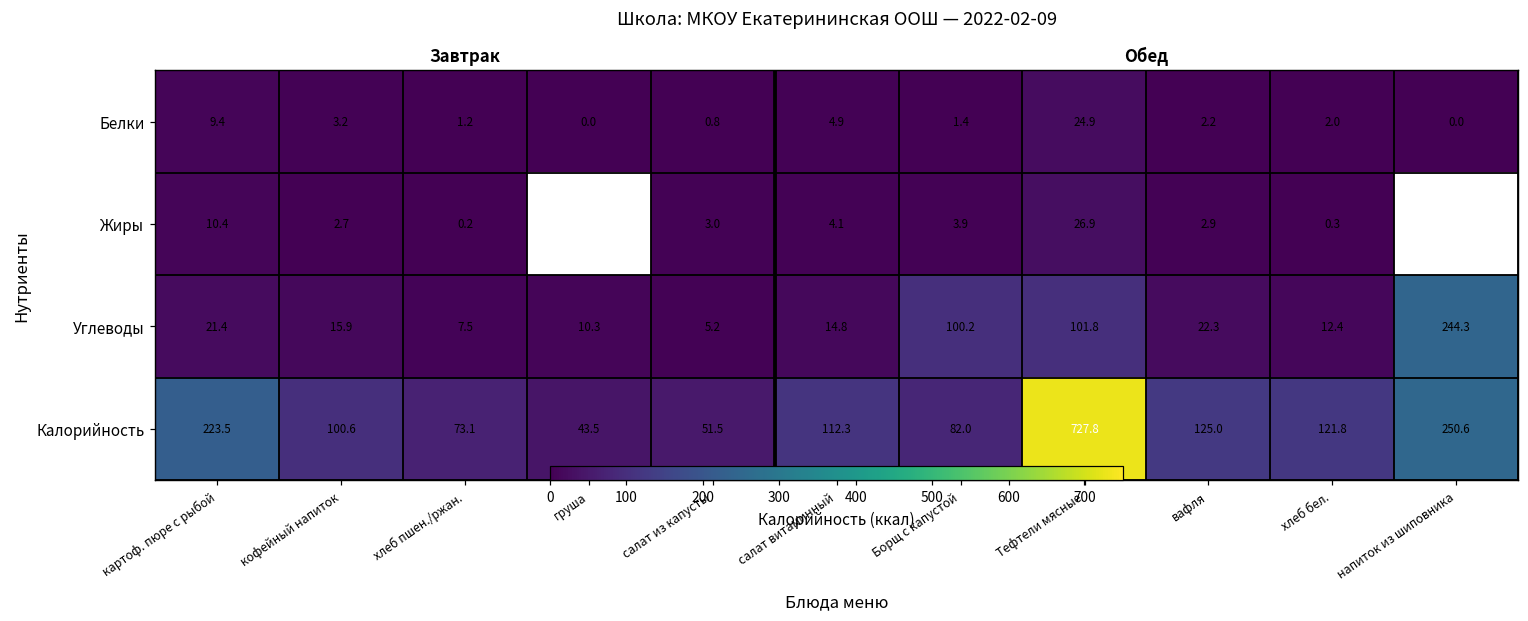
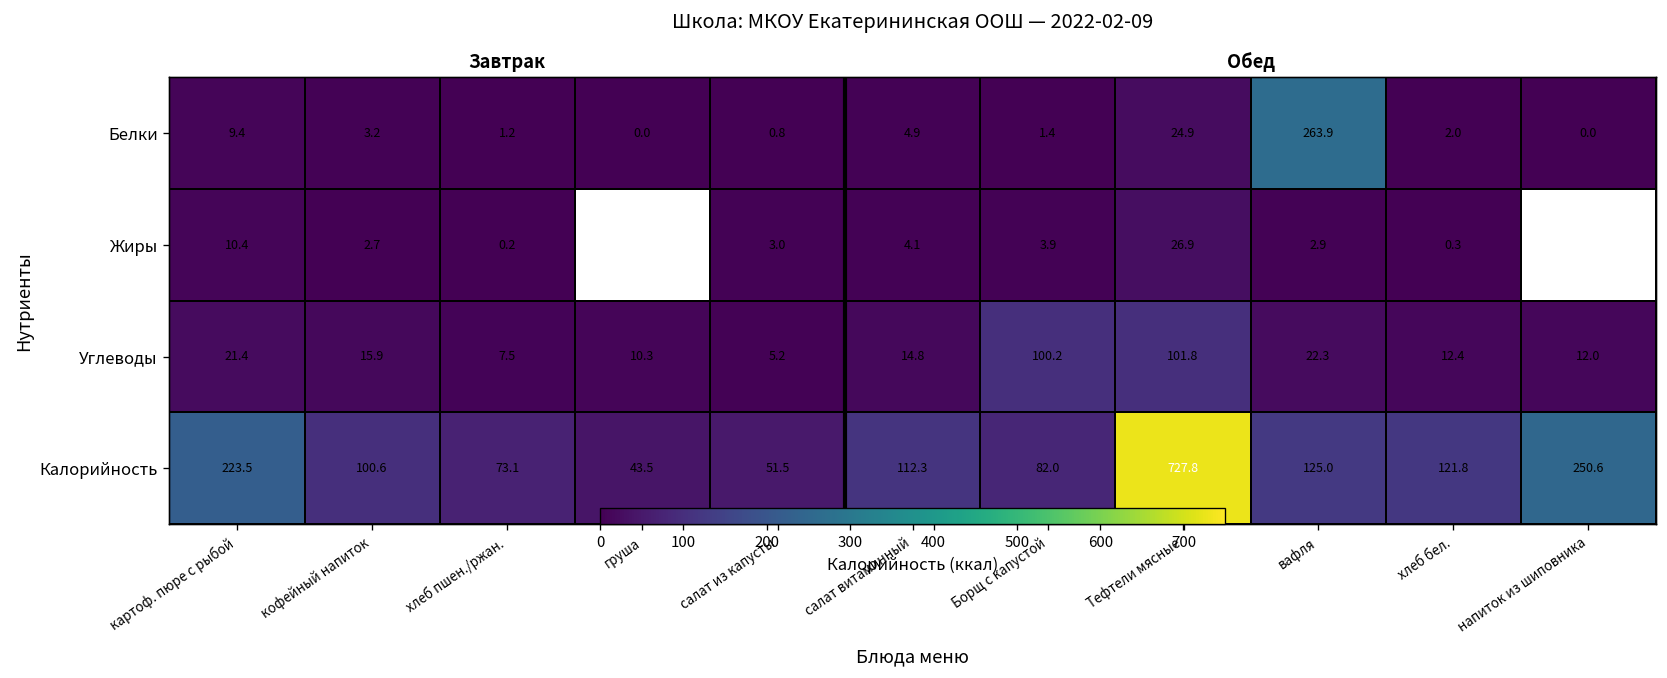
Белки, вафля: 2.2 -> 263.9
Углеводы, напиток из шиповника: 244.3 -> 12.0
